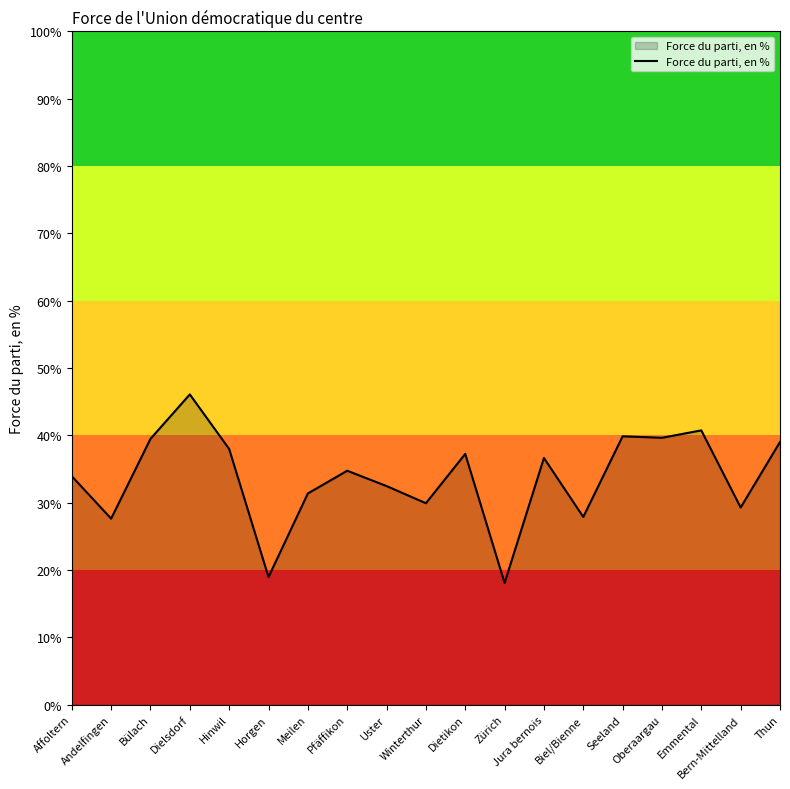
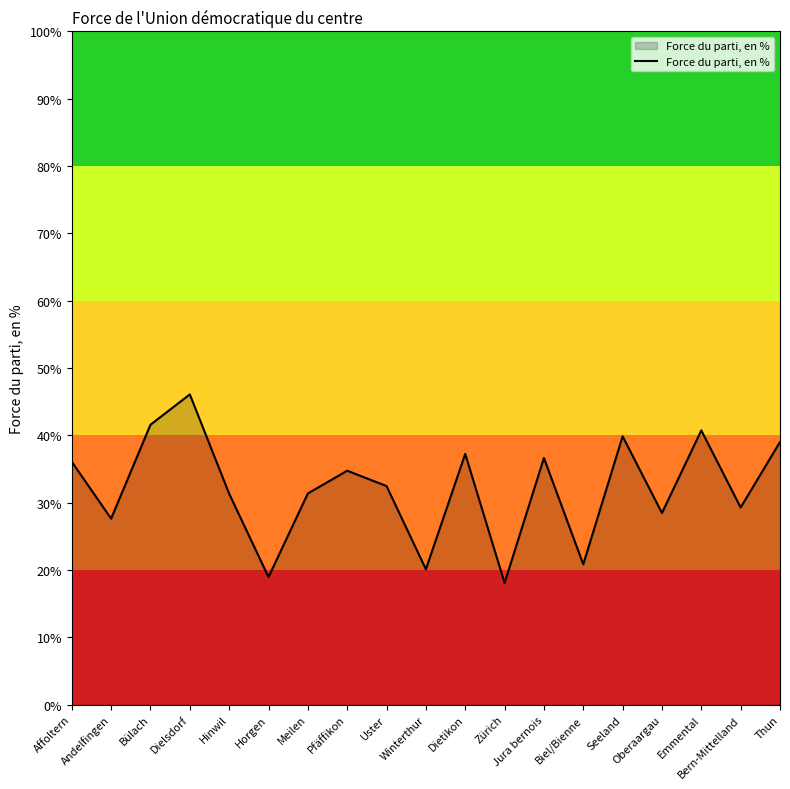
Affoltern: 34% -> 36%
Bülach: 39% -> 42%
Hinwil: 38% -> 31%
Winterthur: 30% -> 20%
Biel/Bienne: 28% -> 21%
Oberaargau: 40% -> 28%
